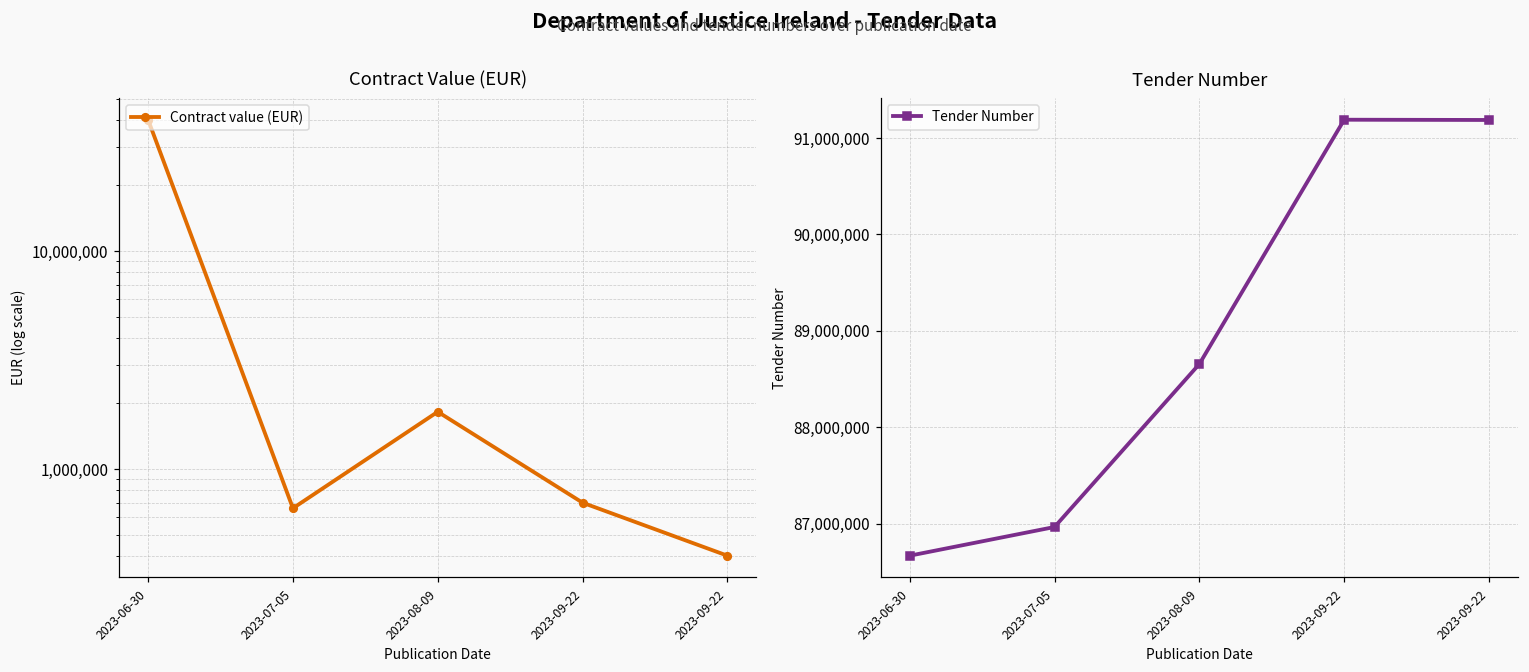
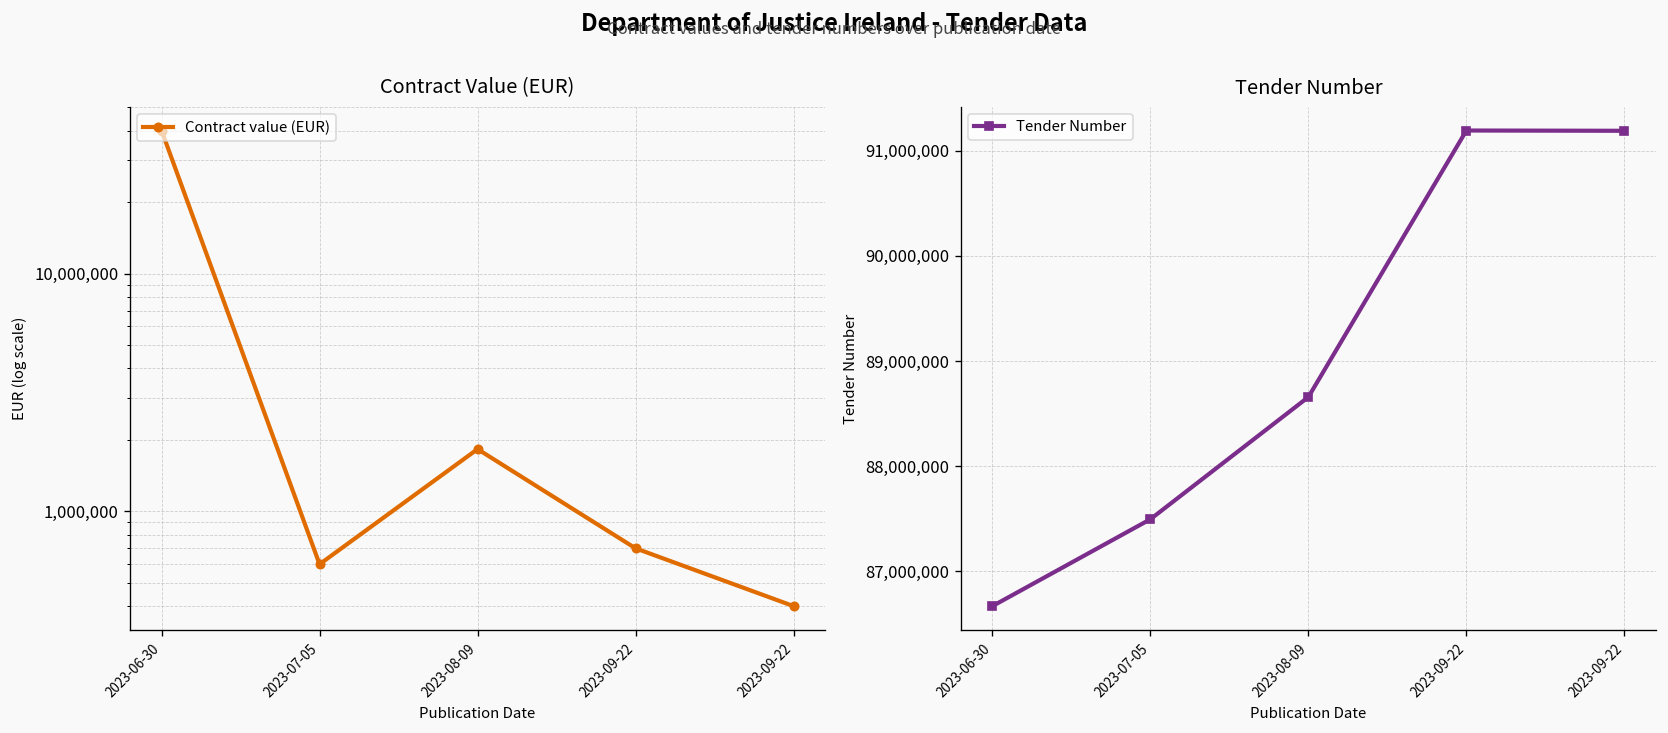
Contract Value (EUR), 2023-07-05: 660,000 -> 600,000
Tender Number, 2023-07-05: 87,000,000 -> 87,500,000
